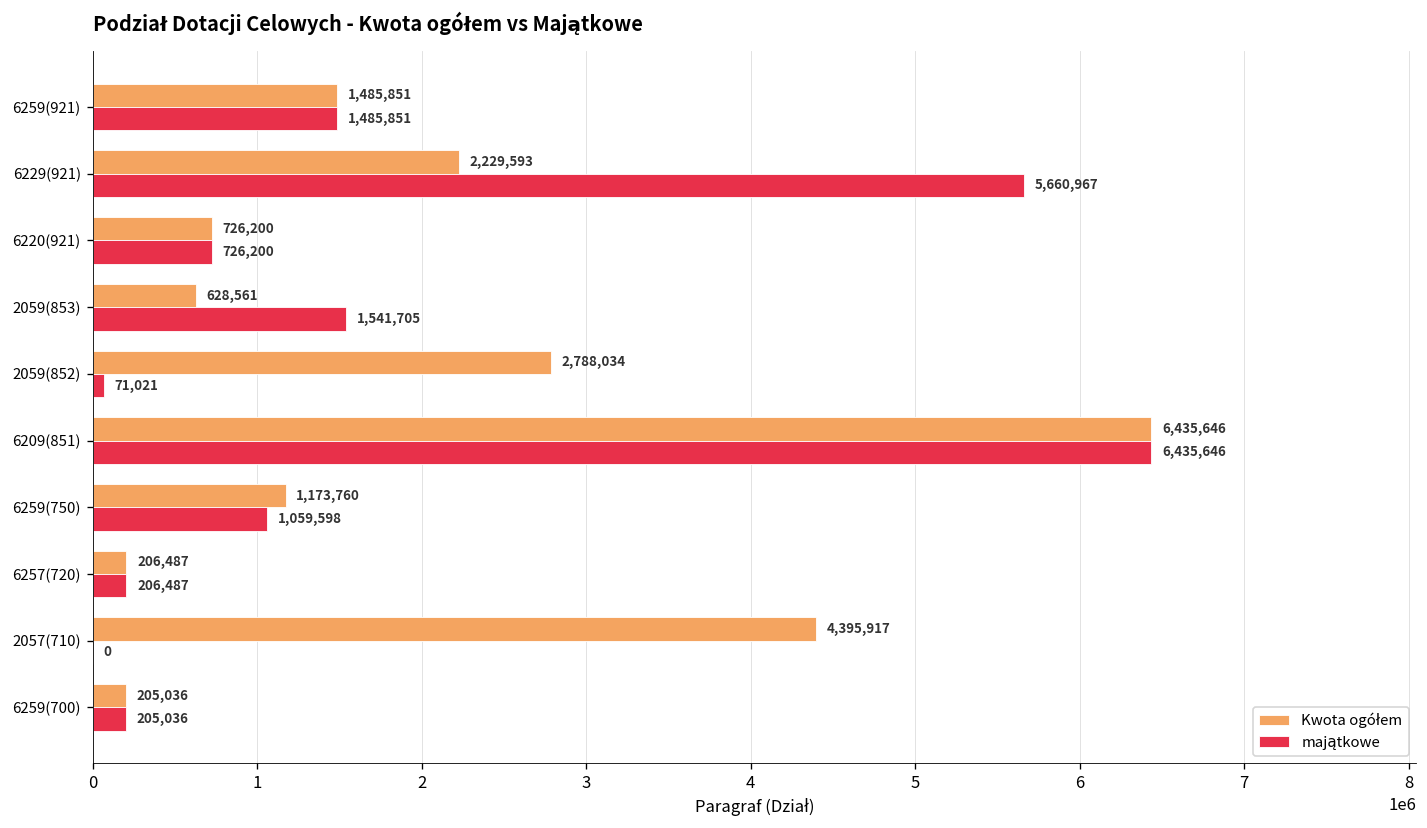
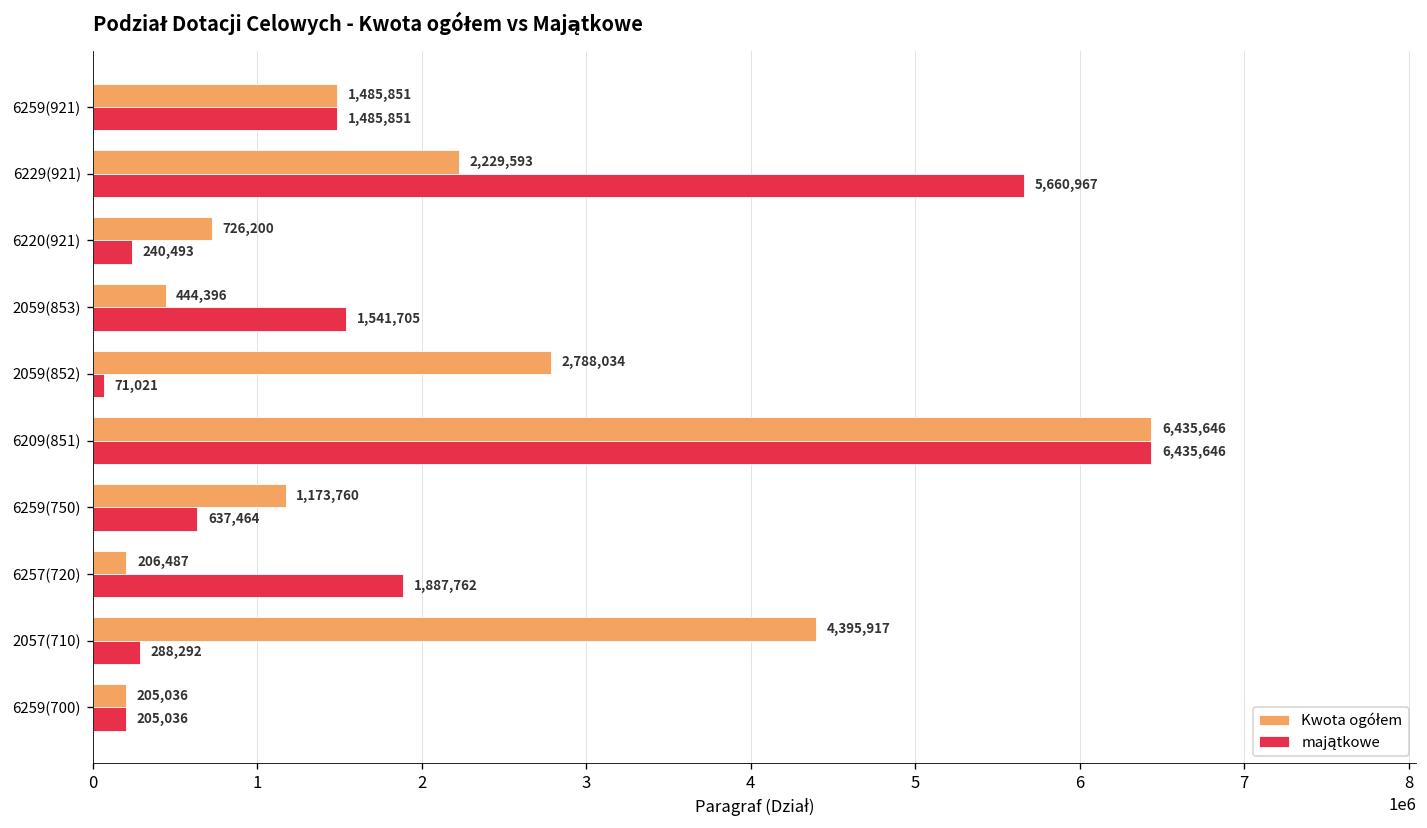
majątkowe, 6220(921): 726,200 -> 240,493
Kwota ogółem, 2059(853): 628,561 -> 444,396
majątkowe, 6259(750): 1,059,598 -> 637,464
majątkowe, 6257(720): 206,487 -> 1,887,762
majątkowe, 2057(710): 0 -> 288,292
